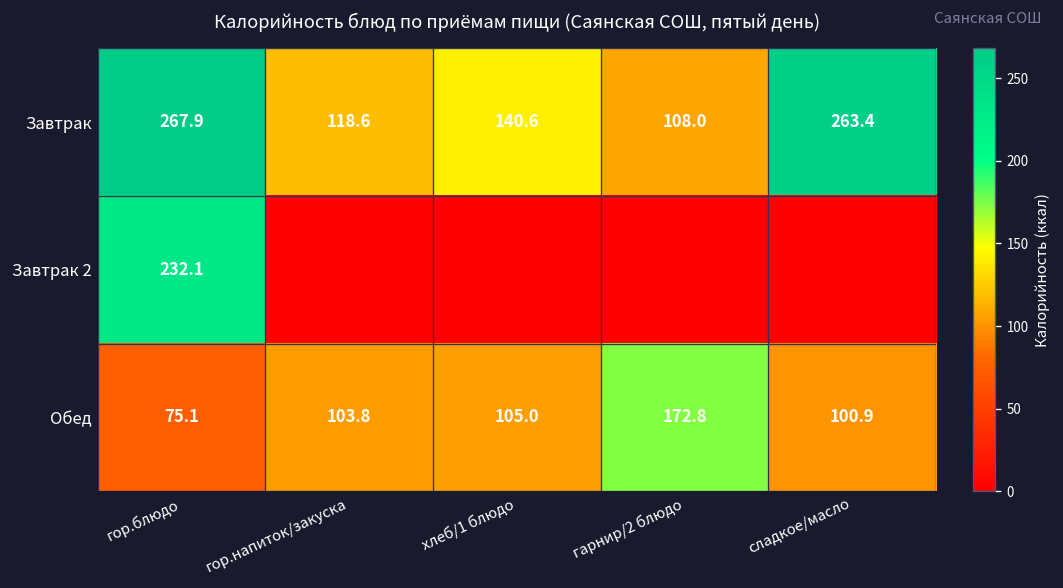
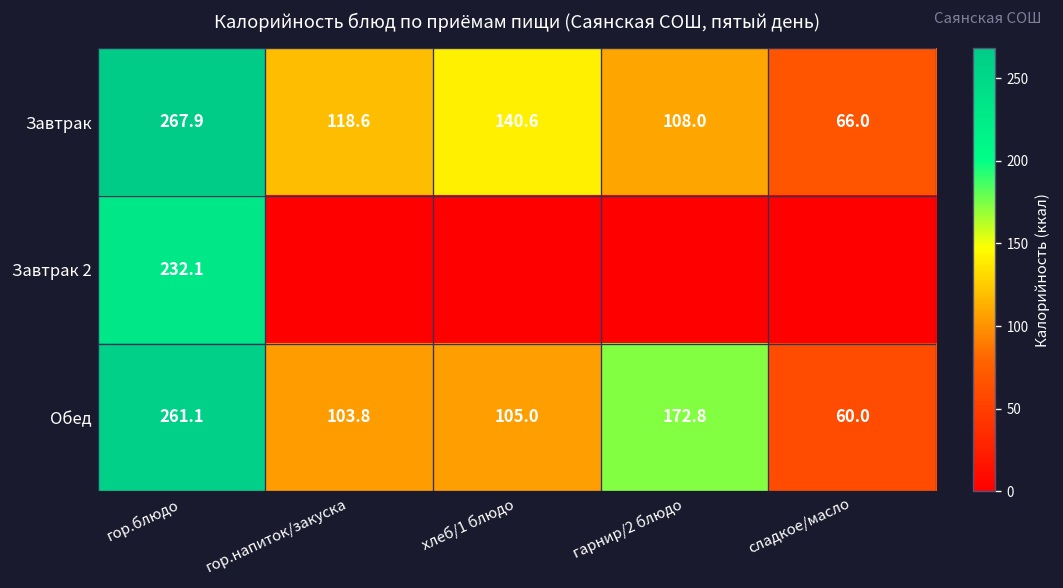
Завтрак, сладкое/масло: 263.4 -> 66.0
Обед, гор.блюдо: 75.1 -> 261.1
Обед, сладкое/масло: 100.9 -> 60.0
